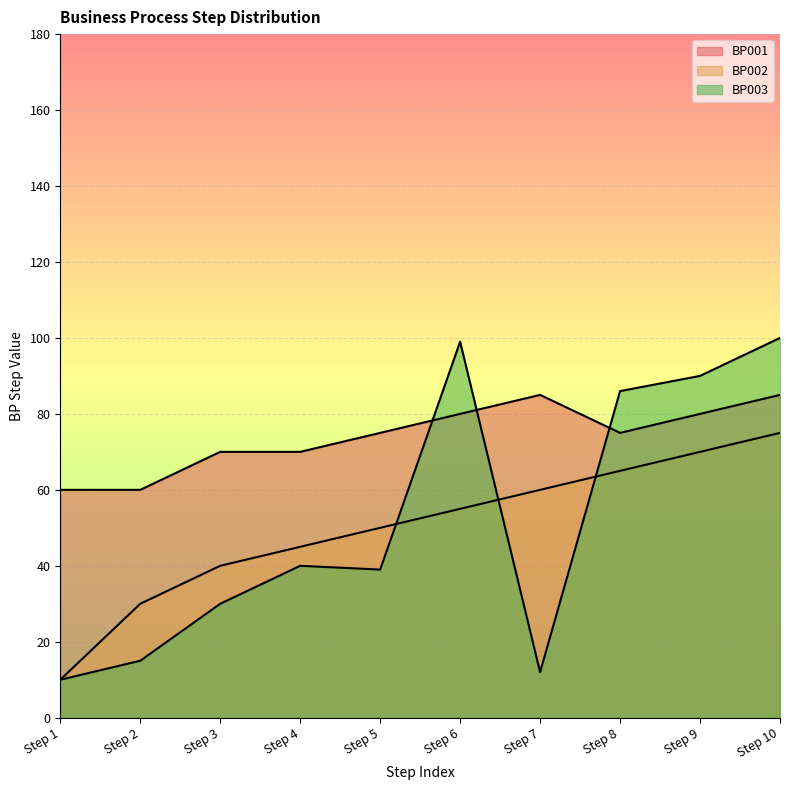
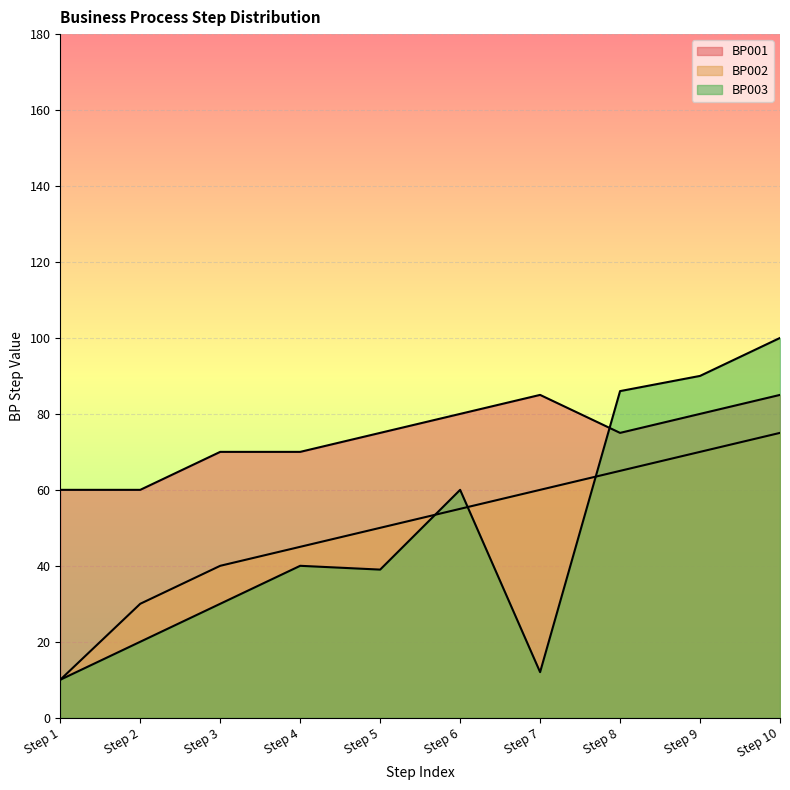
BP003, Step 2: 15 -> 20
BP003, Step 6: 99 -> 60
